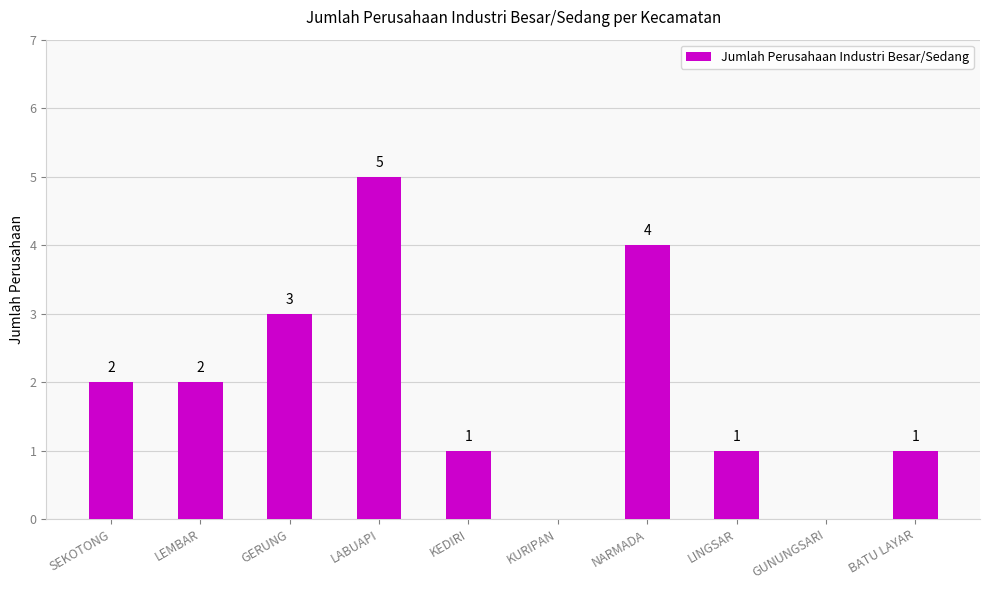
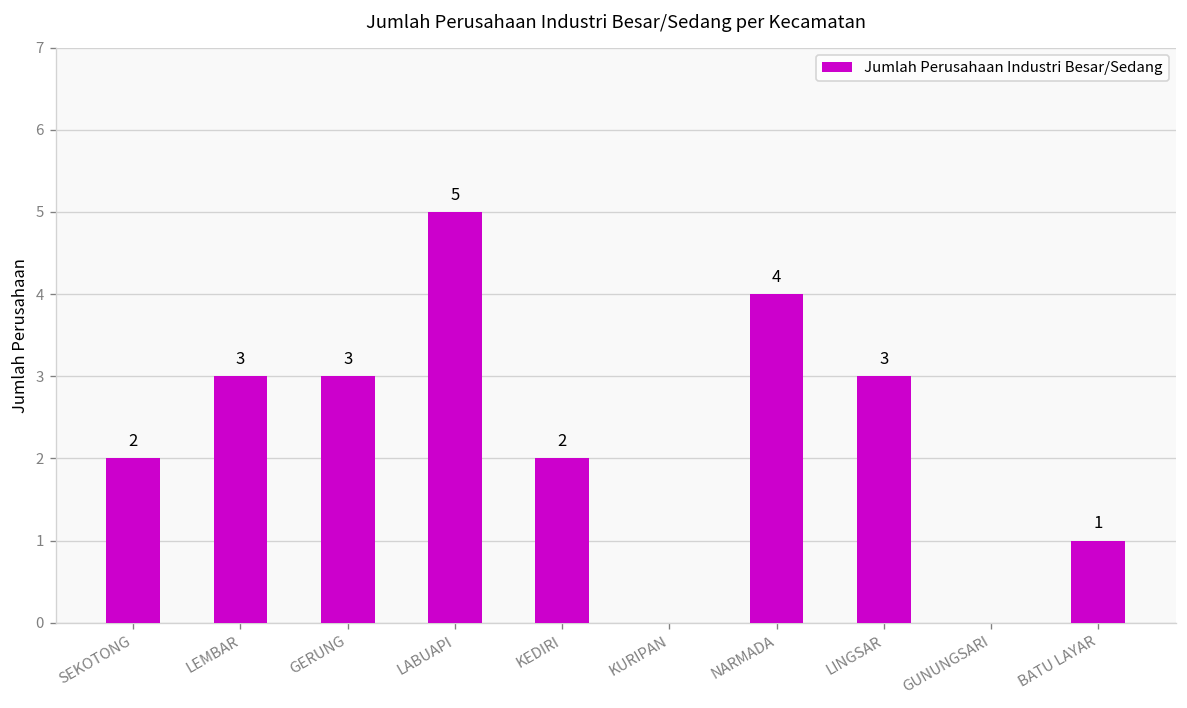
LEMBAR: 2 -> 3
KEDIRI: 1 -> 2
LINGSAR: 1 -> 3
